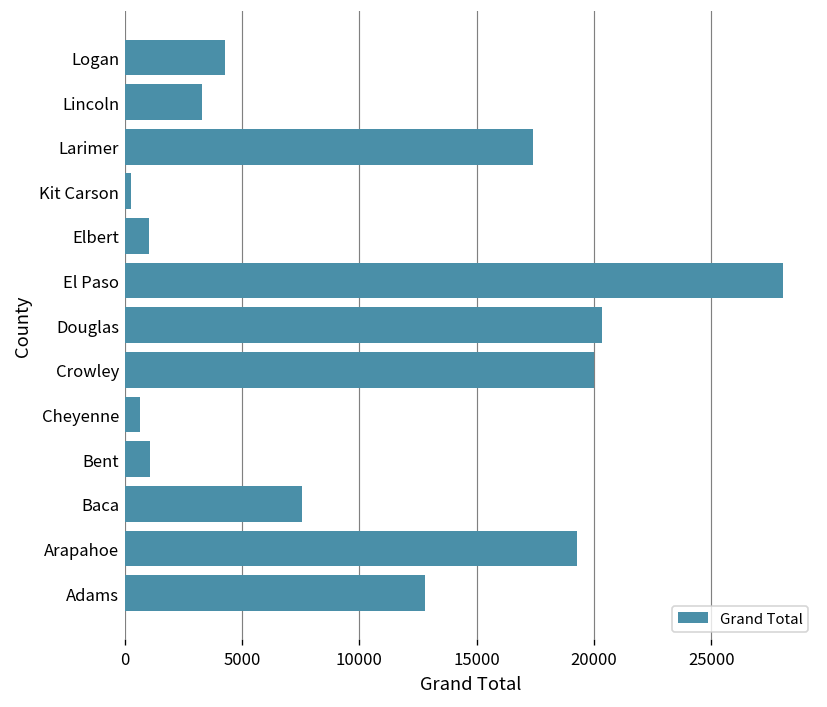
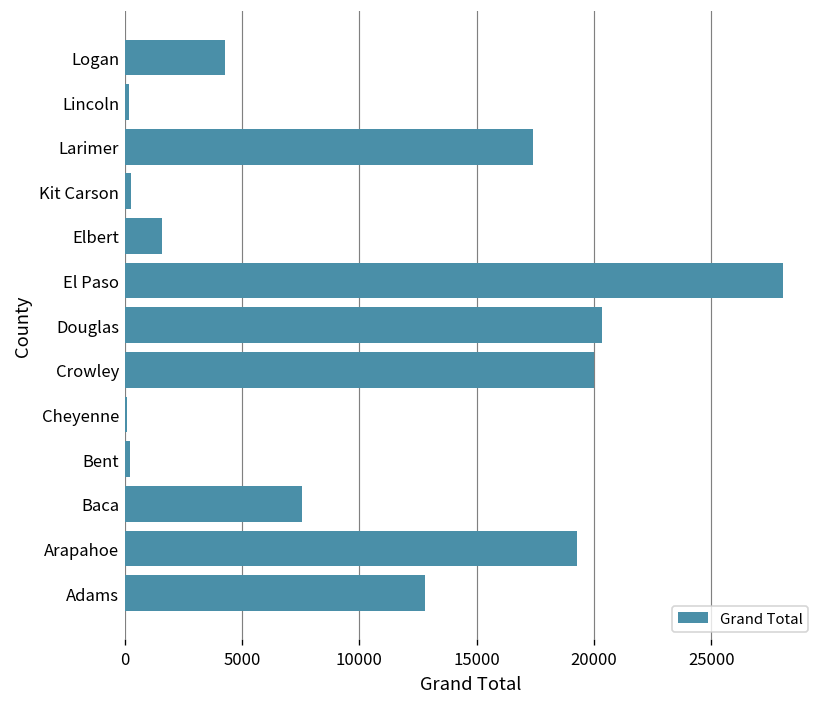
Lincoln: 3300 -> 200
Elbert: 1000 -> 1600
Cheyenne: 600 -> 100
Bent: 1100 -> 200
